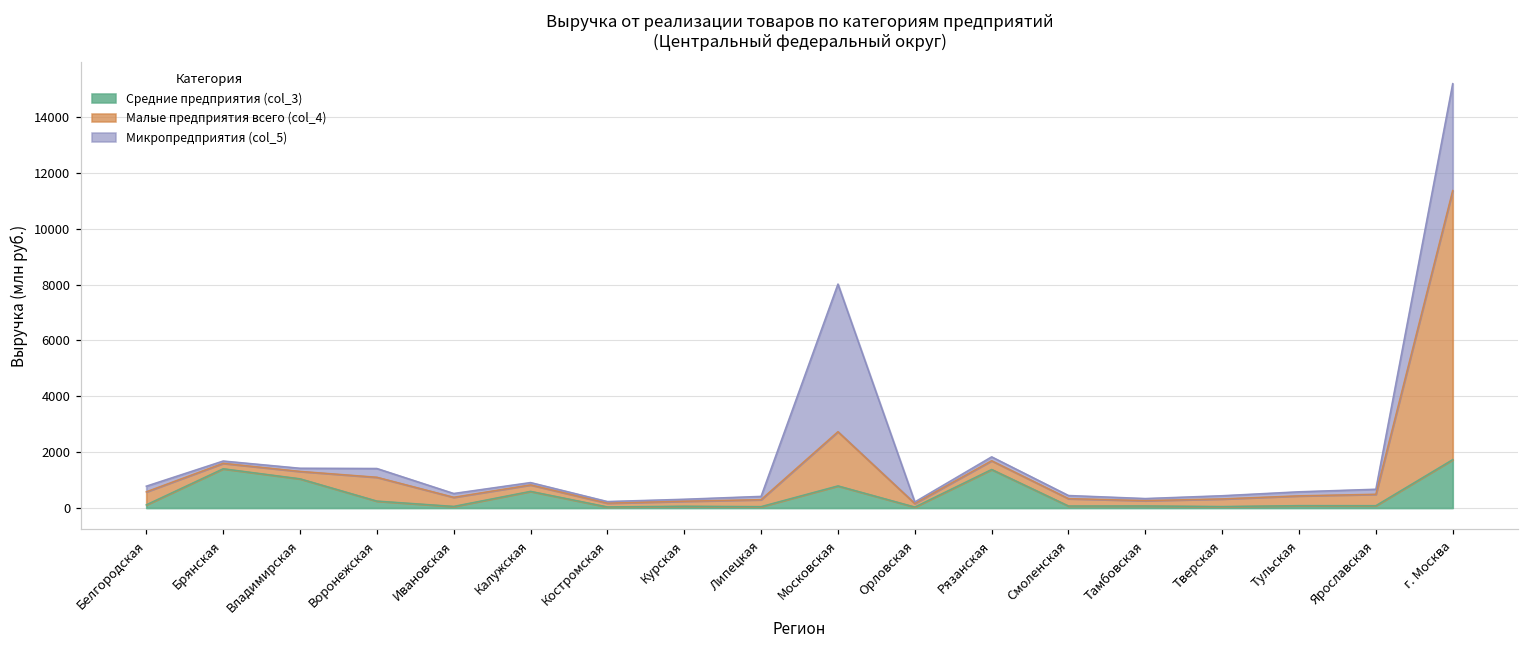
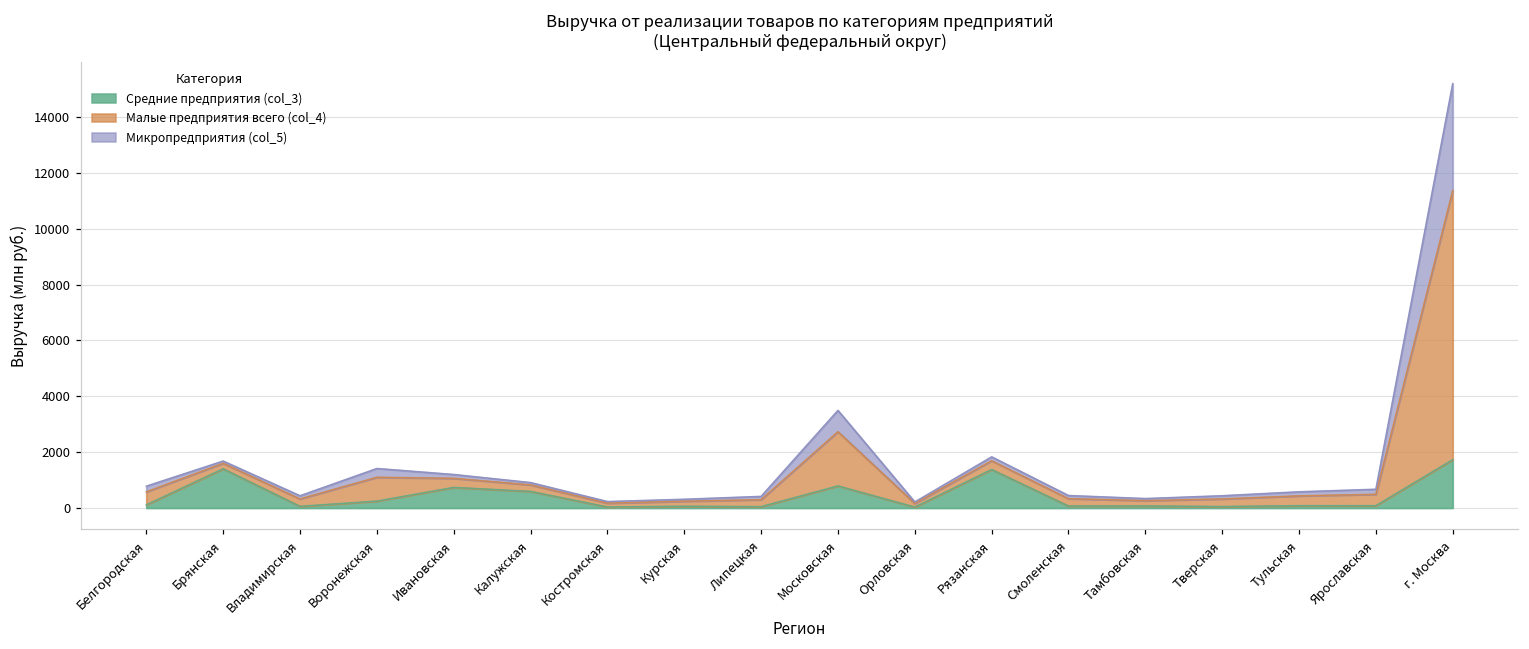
Средние предприятия (col_3), Владимирская: 1000 -> 100
Средние предприятия (col_3), Ивановская: 100 -> 700
Микропредприятия (col_5), Московская: 5300 -> 800
